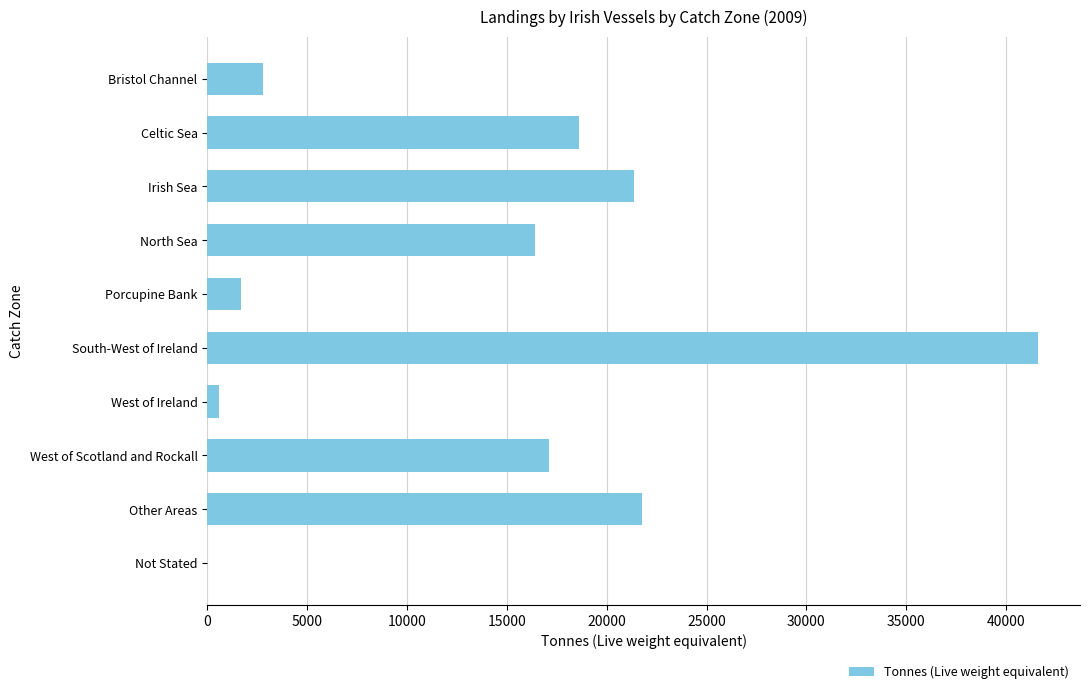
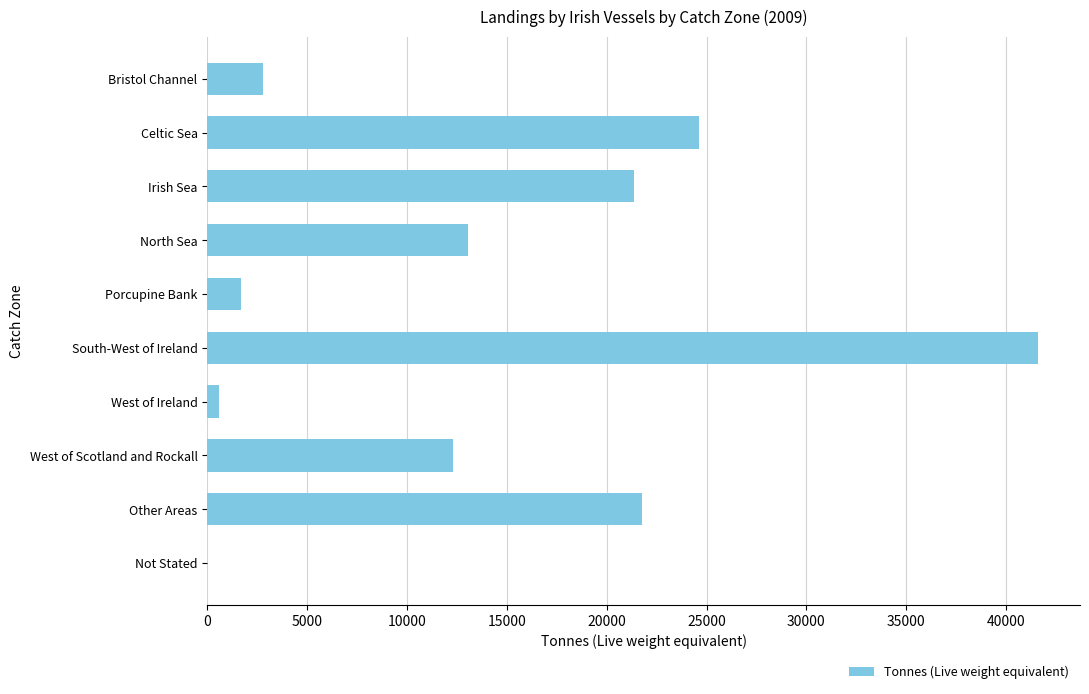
Celtic Sea: 18600 -> 24600
North Sea: 16400 -> 13000
West of Scotland and Rockall: 17100 -> 12300
